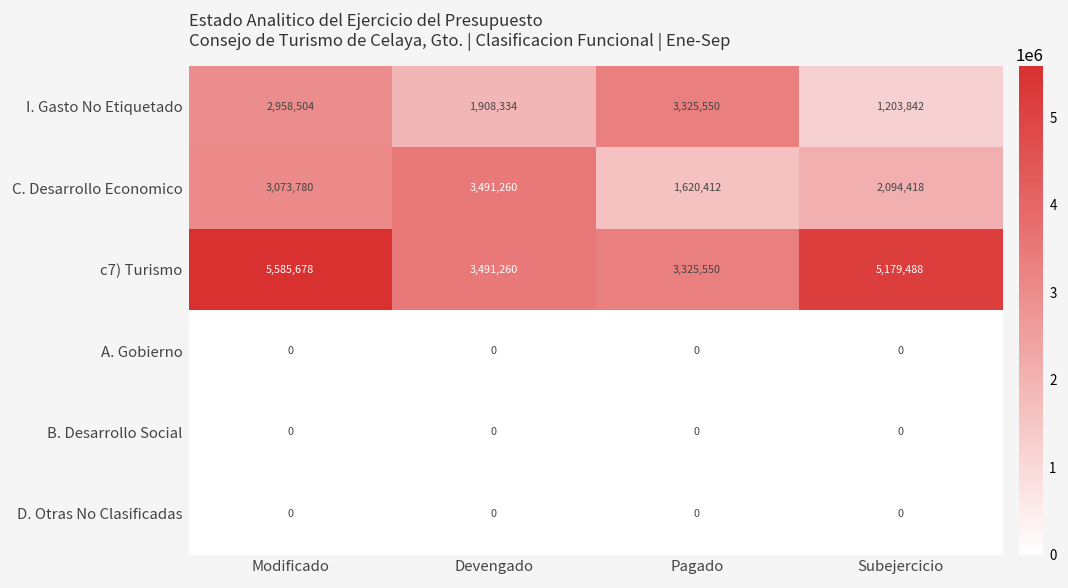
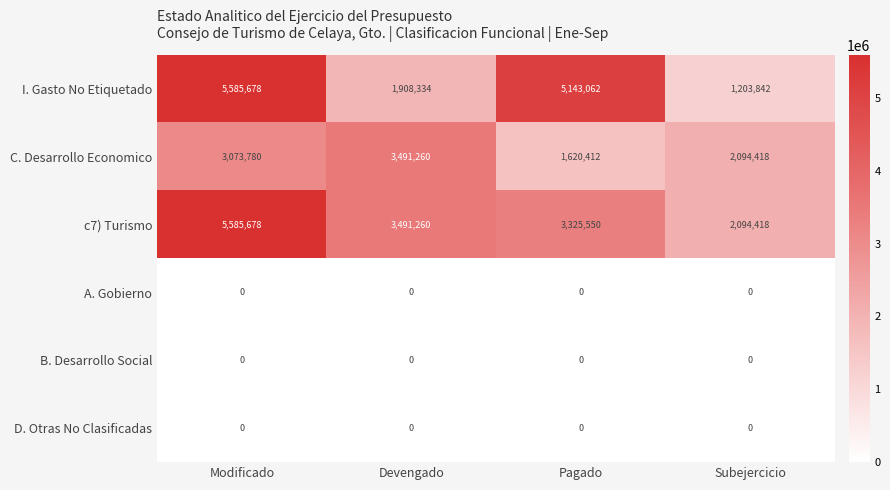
I. Gasto No Etiquetado, Modificado: 2,958,504 -> 5,585,678
I. Gasto No Etiquetado, Pagado: 3,325,550 -> 5,143,062
c7) Turismo, Subejercicio: 5,179,488 -> 2,094,418
